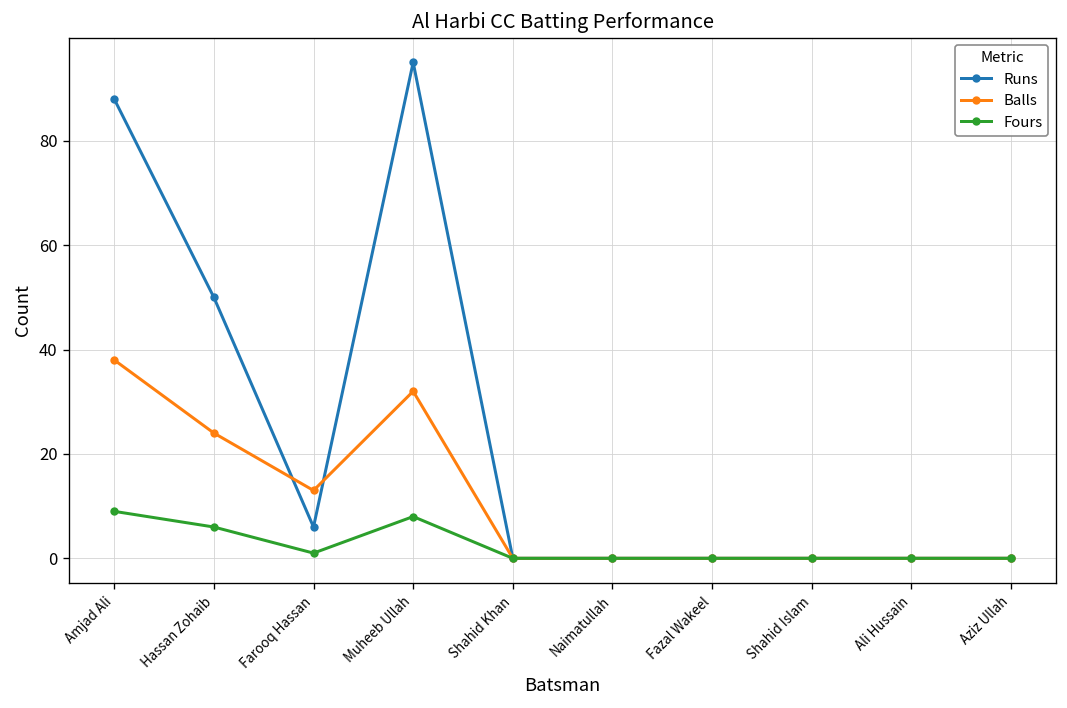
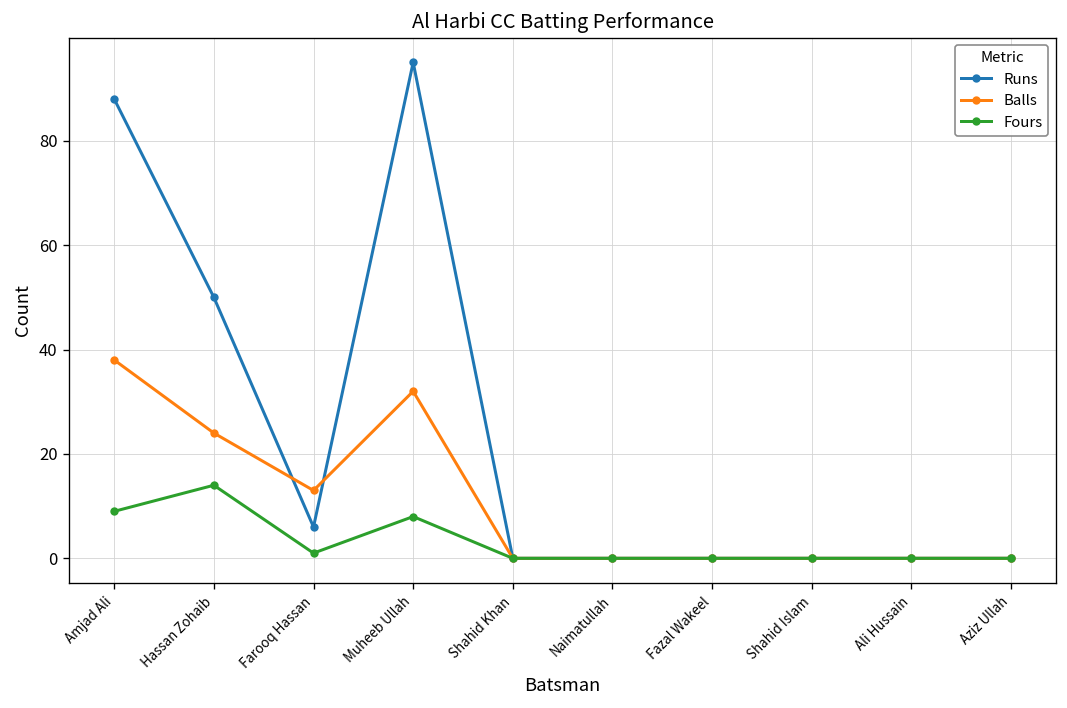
Fours, Hassan Zohaib: 6 -> 14
